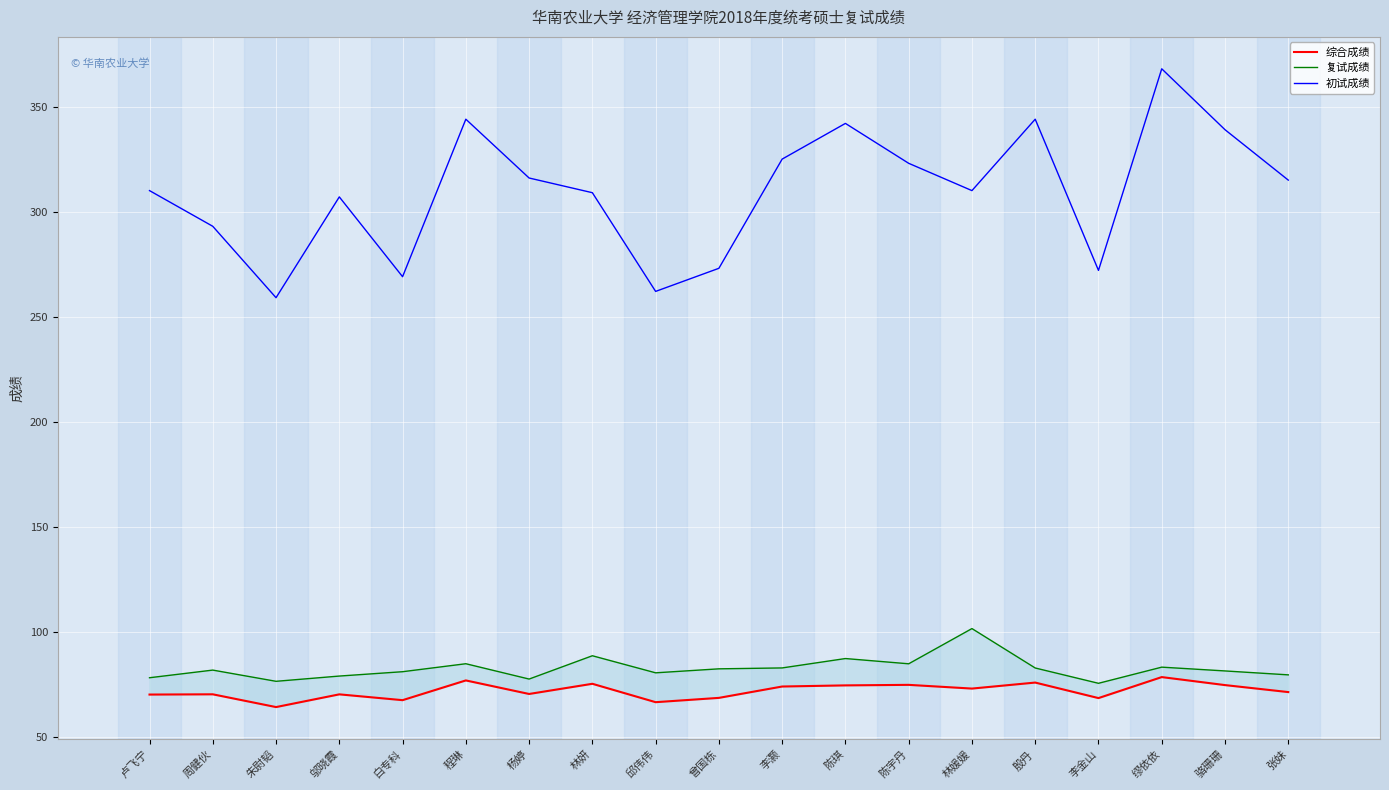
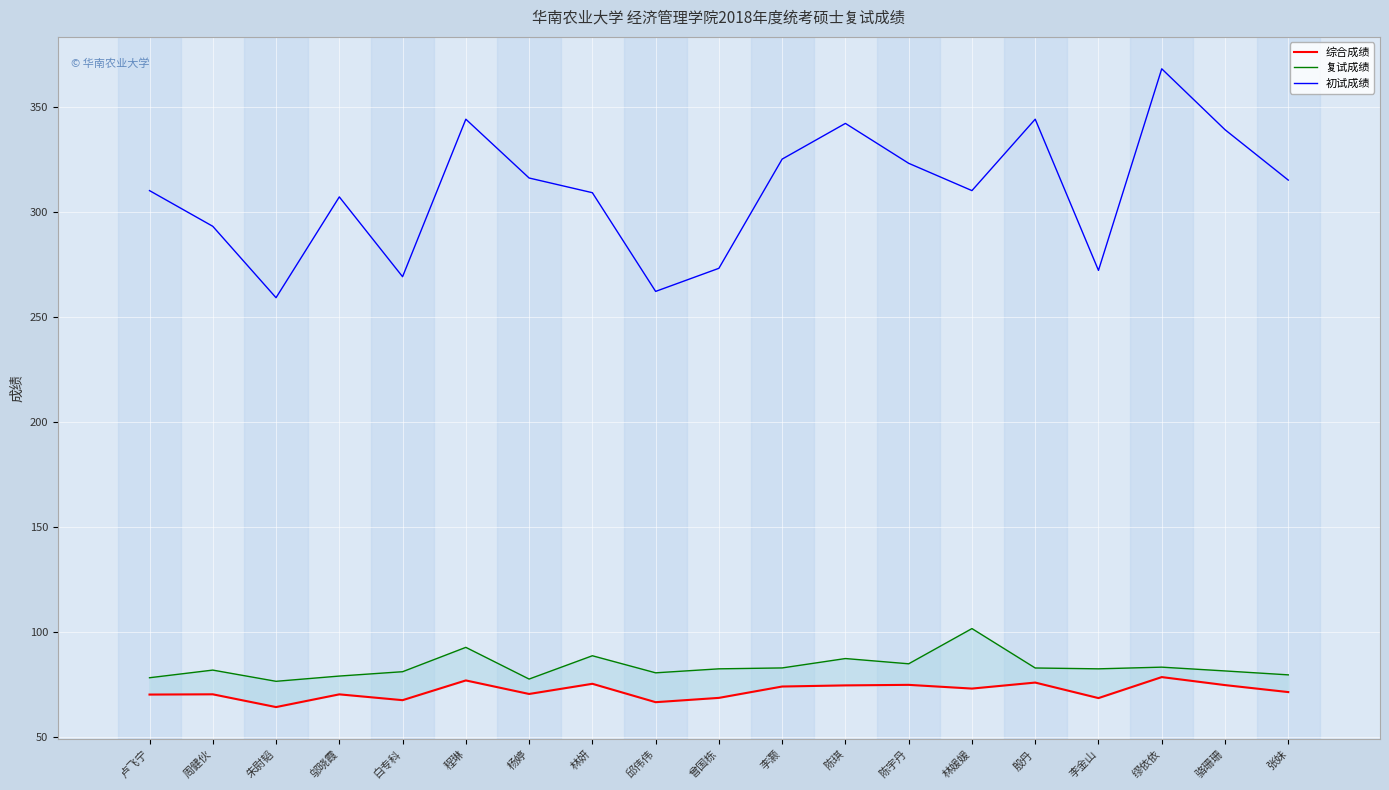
复试成绩, 程琳: 85 -> 93
复试成绩, 李金山: 75 -> 82
